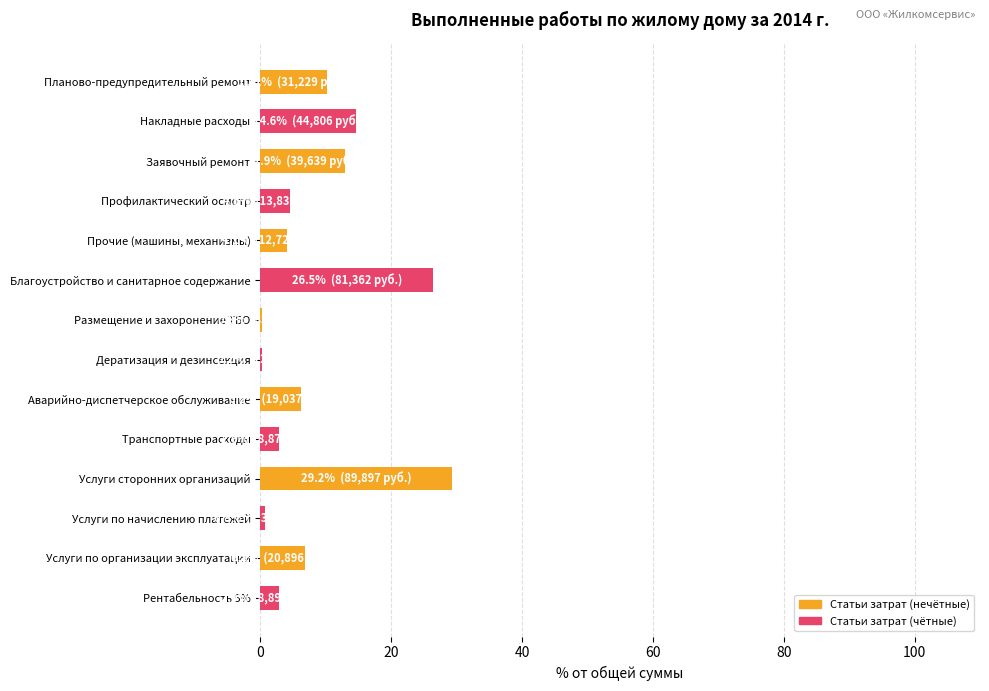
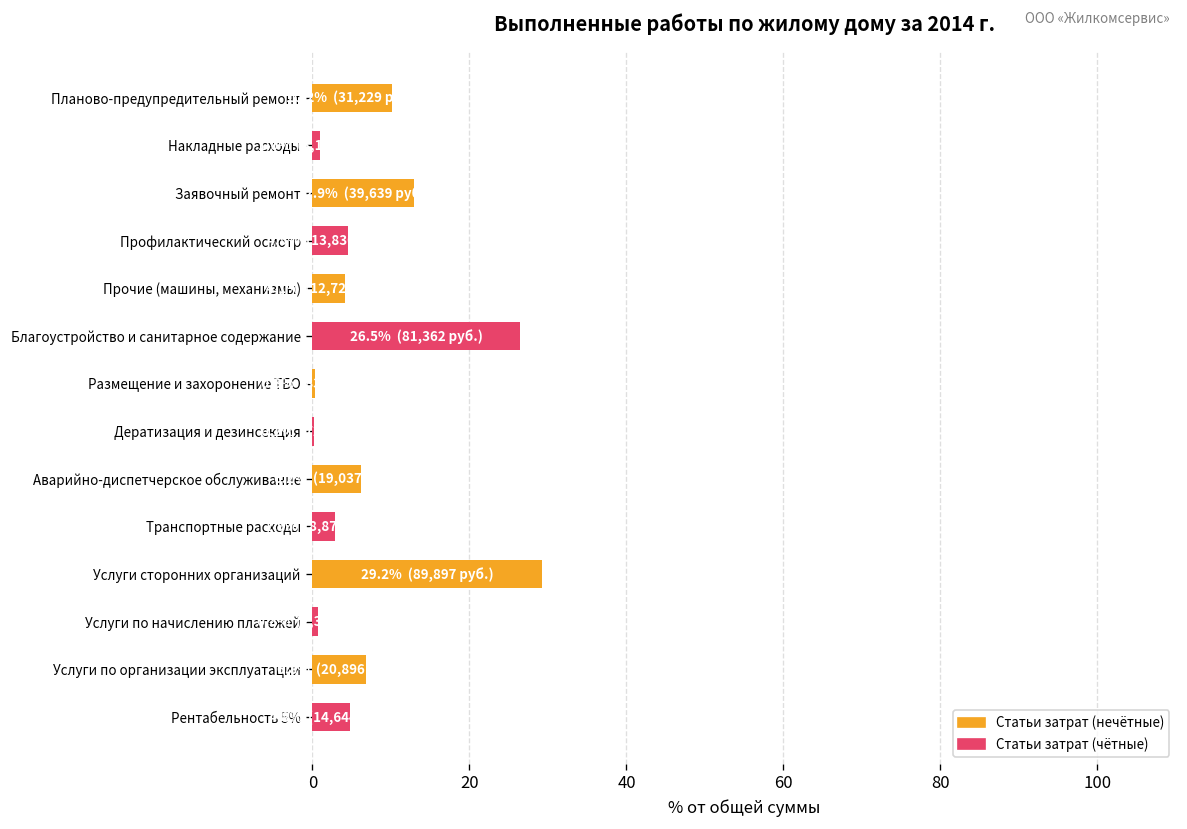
Накладные расходы: 15 -> 1
Рентабельность 5%: 3 -> 5
